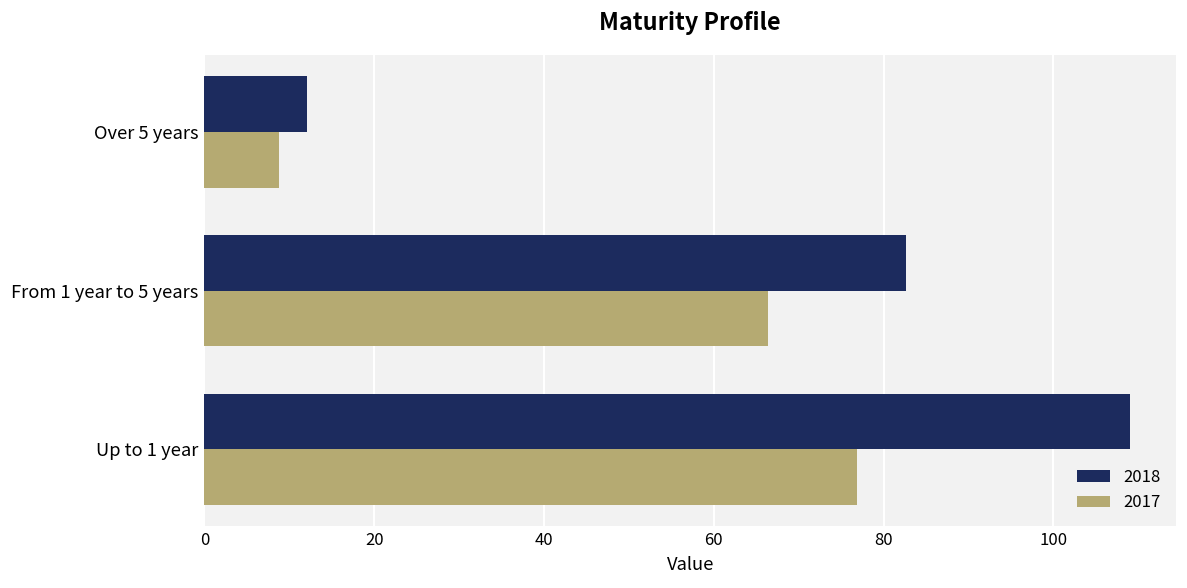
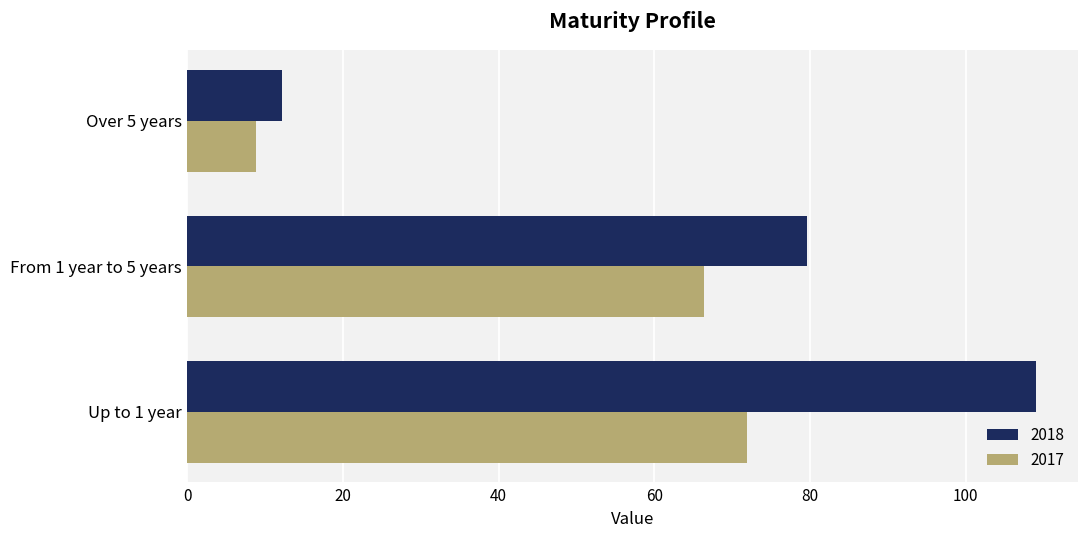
2018, From 1 year to 5 years: 83 -> 80
2017, Up to 1 year: 77 -> 72
